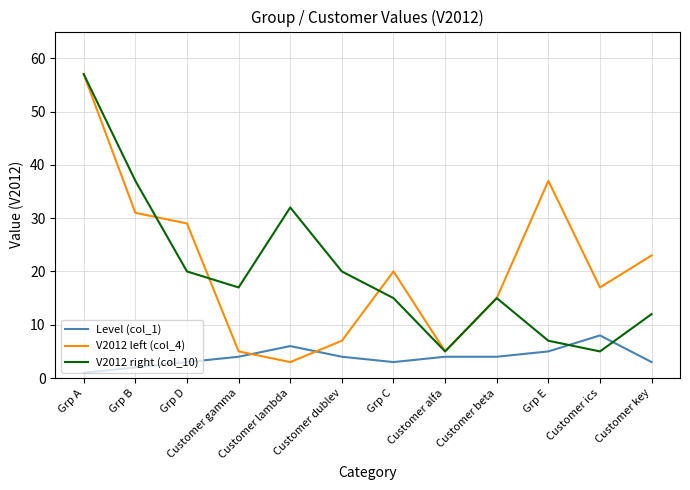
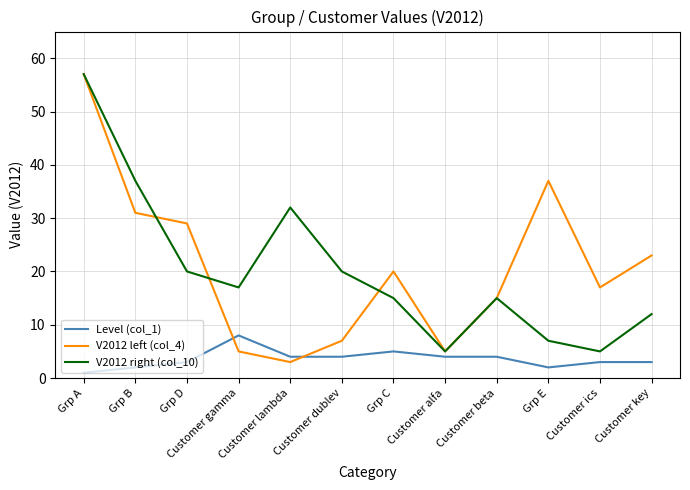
Level (col_1), Customer gamma: 4 -> 8
Level (col_1), Customer lambda: 6 -> 4
Level (col_1), Grp C: 3 -> 5
Level (col_1), Grp E: 5 -> 2
Level (col_1), Customer ics: 8 -> 3
